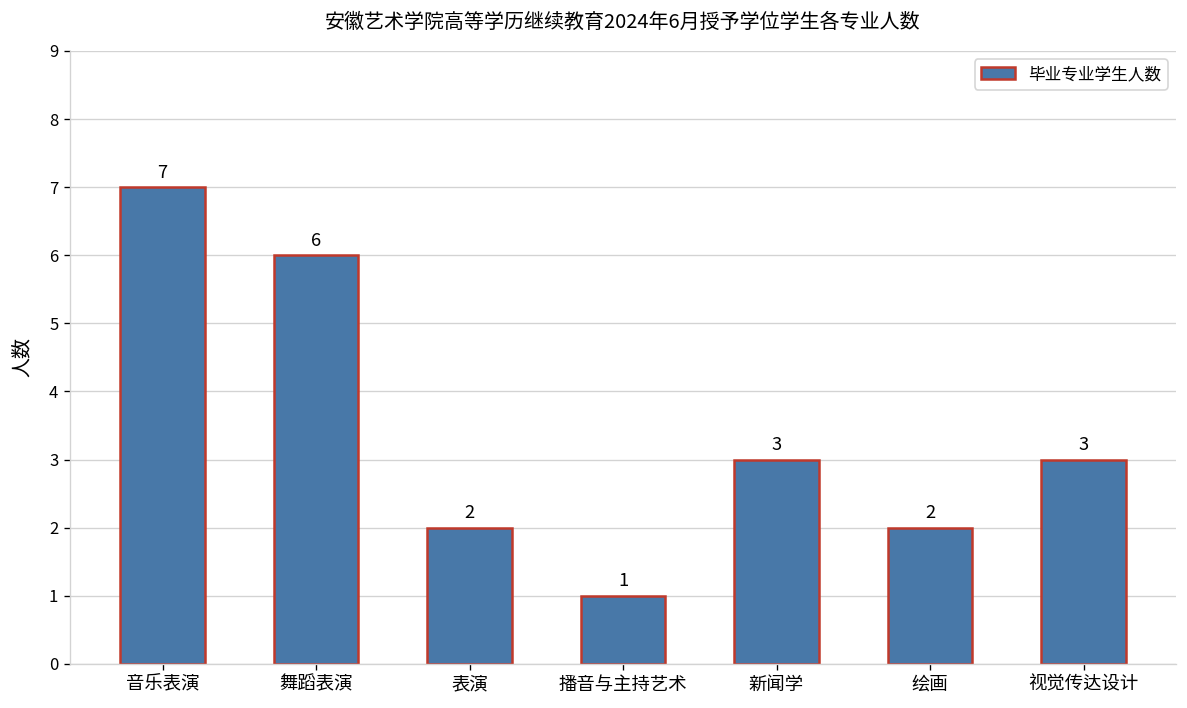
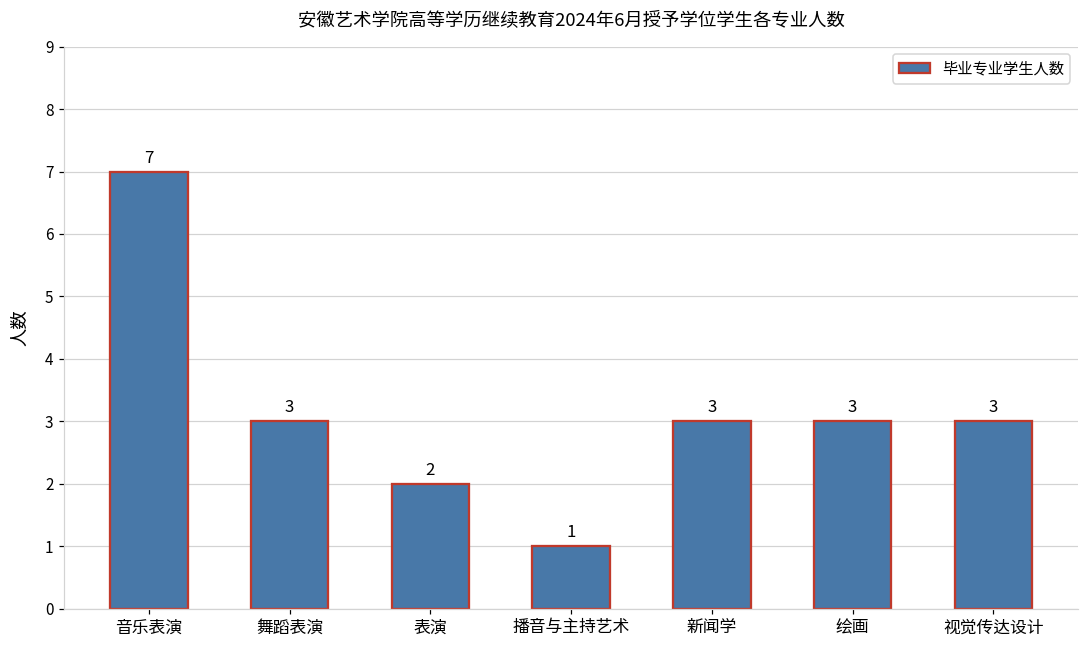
舞蹈表演: 6 -> 3
绘画: 2 -> 3
